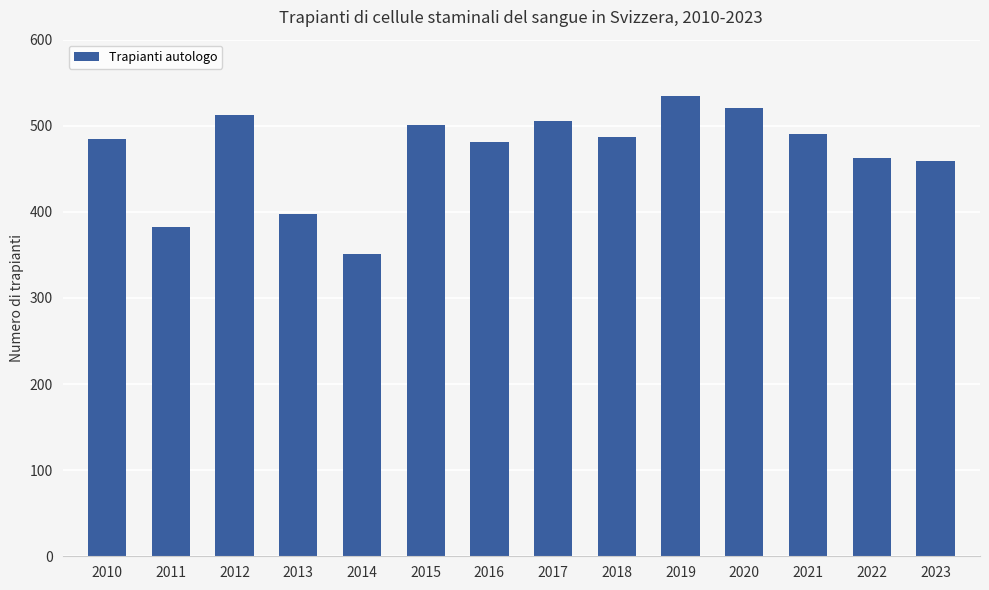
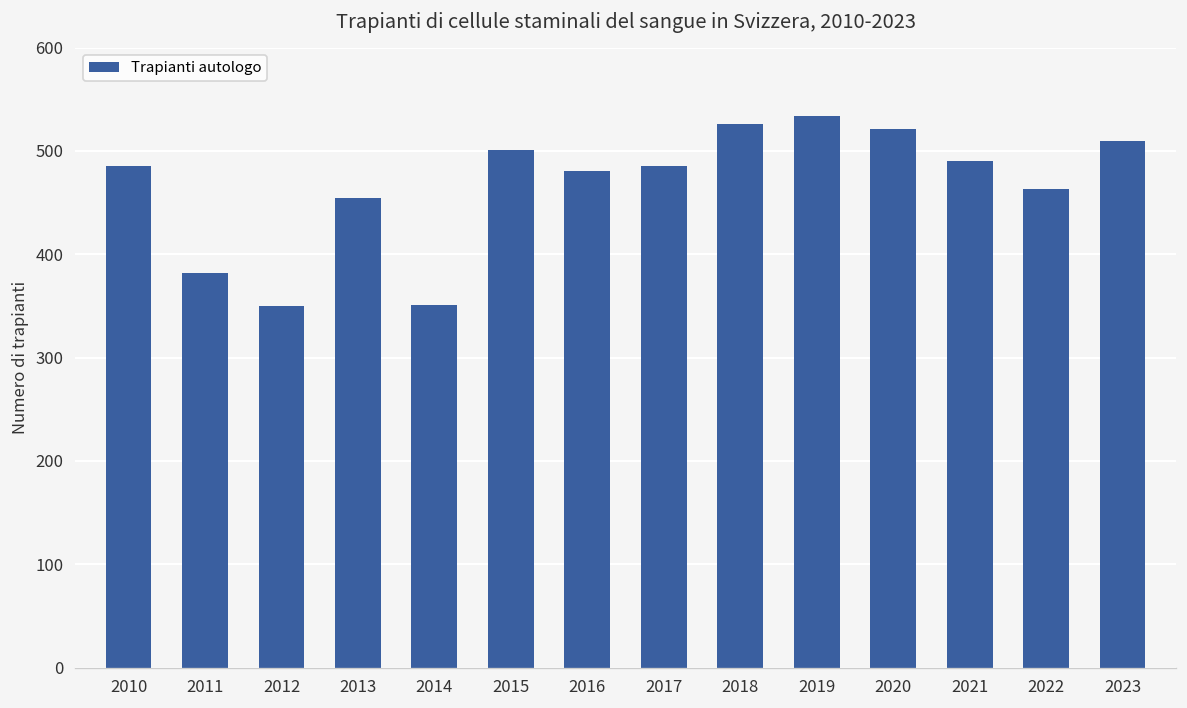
2012: 510 -> 350
2013: 400 -> 450
2017: 510 -> 490
2018: 490 -> 530
2023: 460 -> 510
